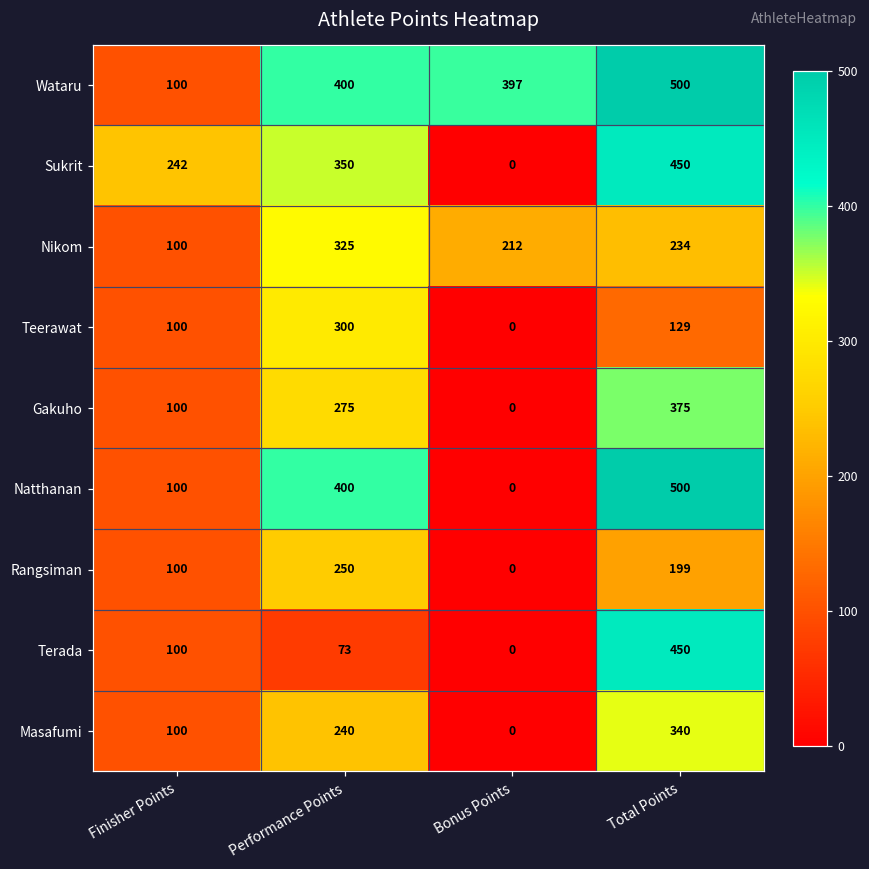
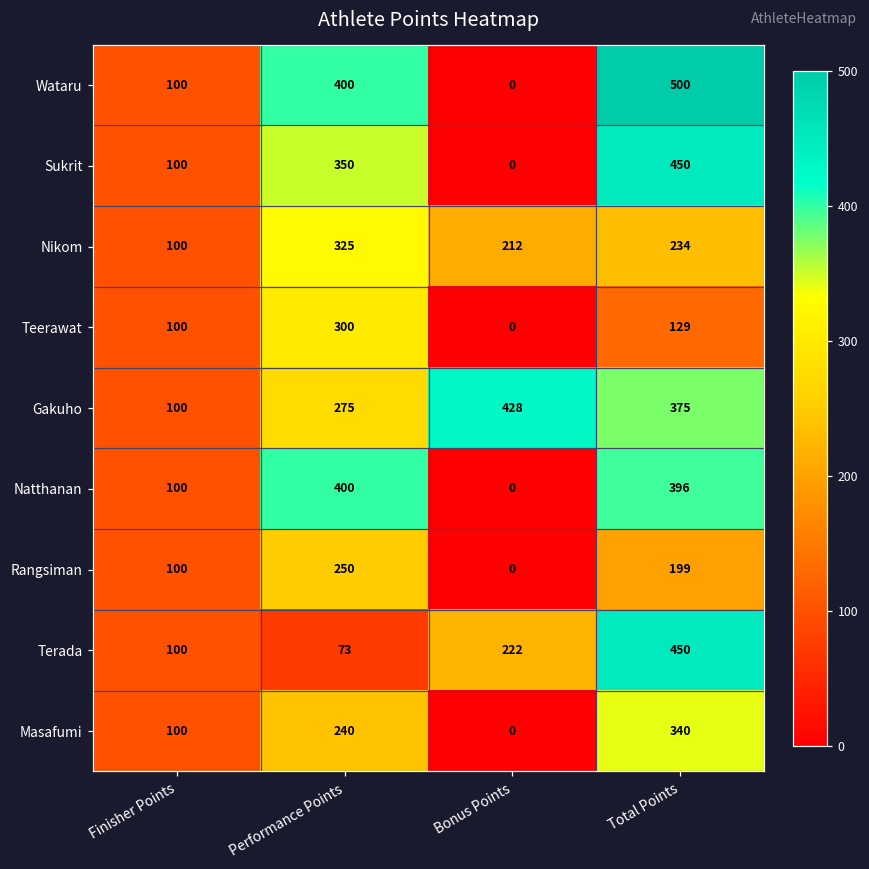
Wataru, Bonus Points: 397 -> 0
Sukrit, Finisher Points: 242 -> 100
Gakuho, Bonus Points: 0 -> 428
Natthanan, Total Points: 500 -> 396
Terada, Bonus Points: 0 -> 222
